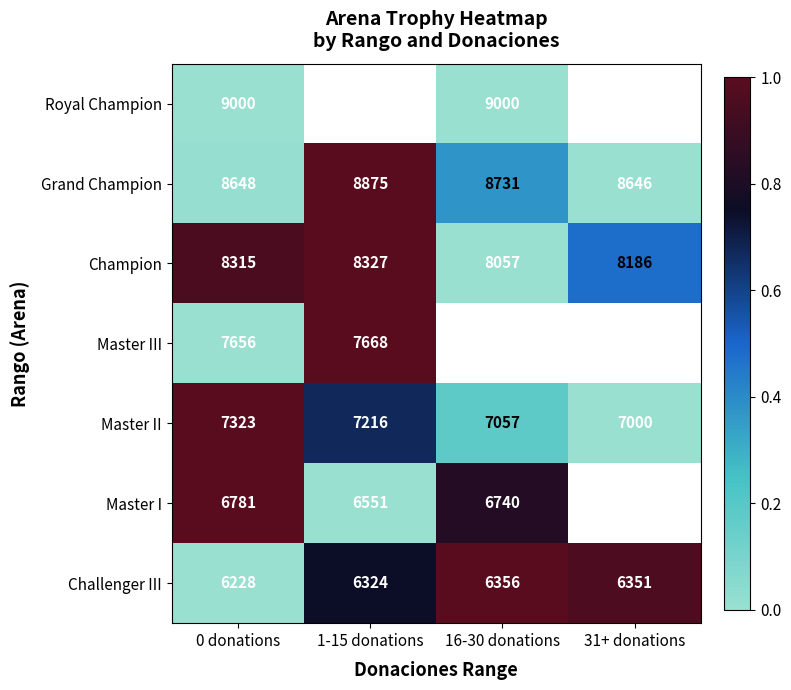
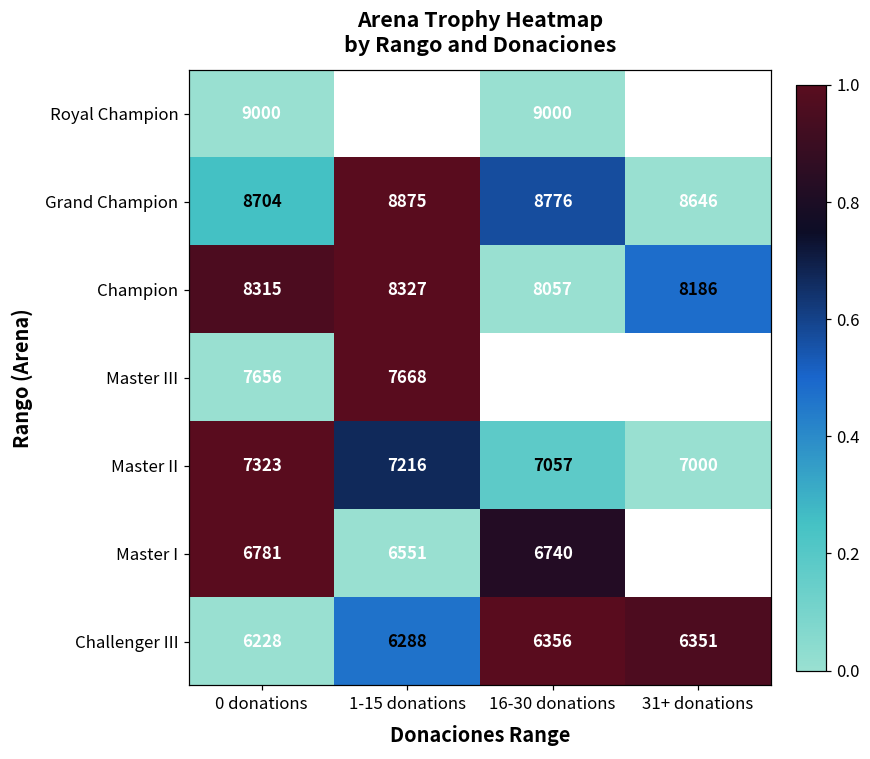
Grand Champion, 0 donations: 8648 -> 8704
Grand Champion, 16-30 donations: 8731 -> 8776
Challenger III, 1-15 donations: 6324 -> 6288
